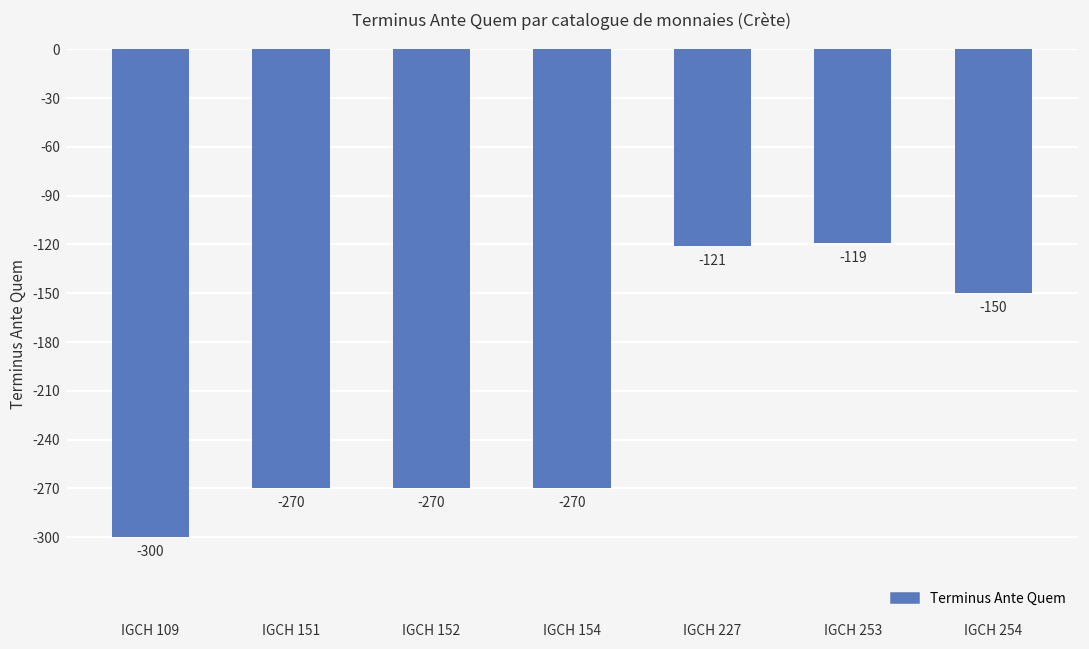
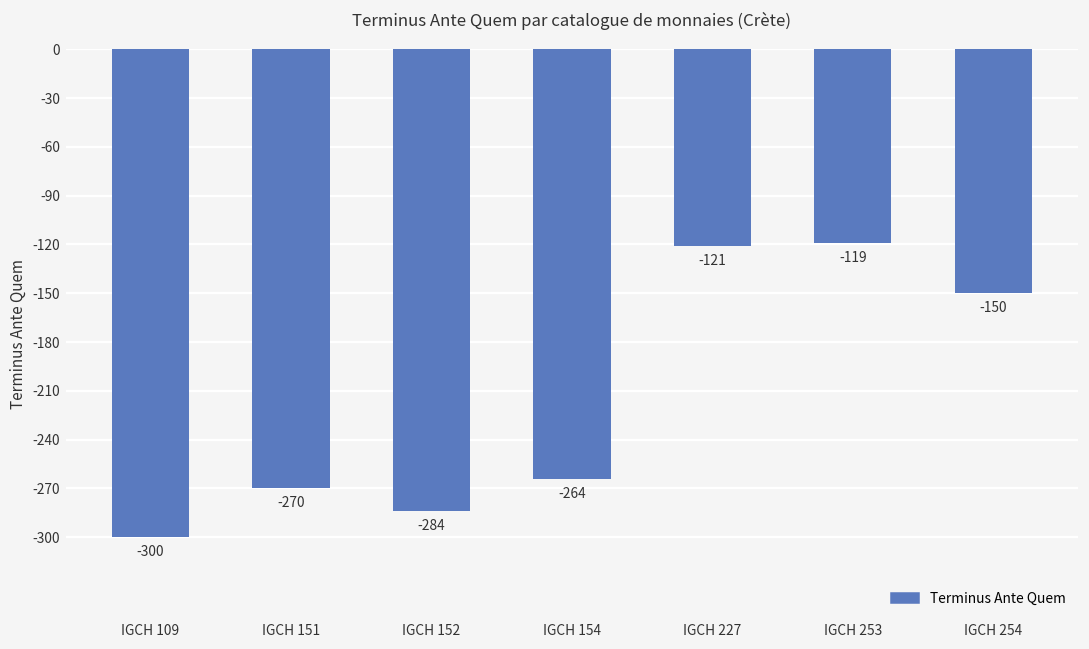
IGCH 152: -270 -> -284
IGCH 154: -270 -> -264
